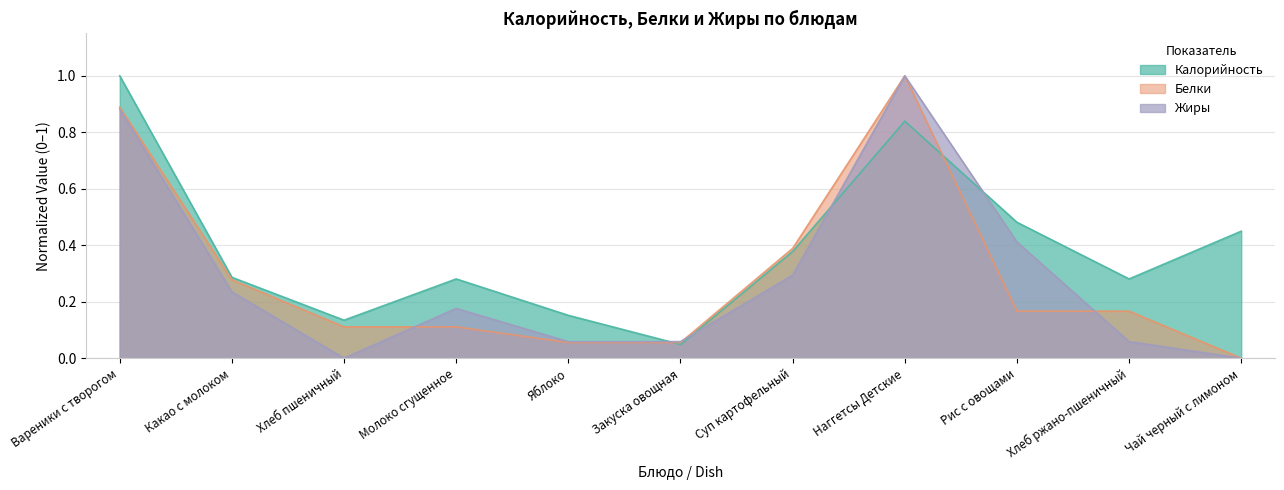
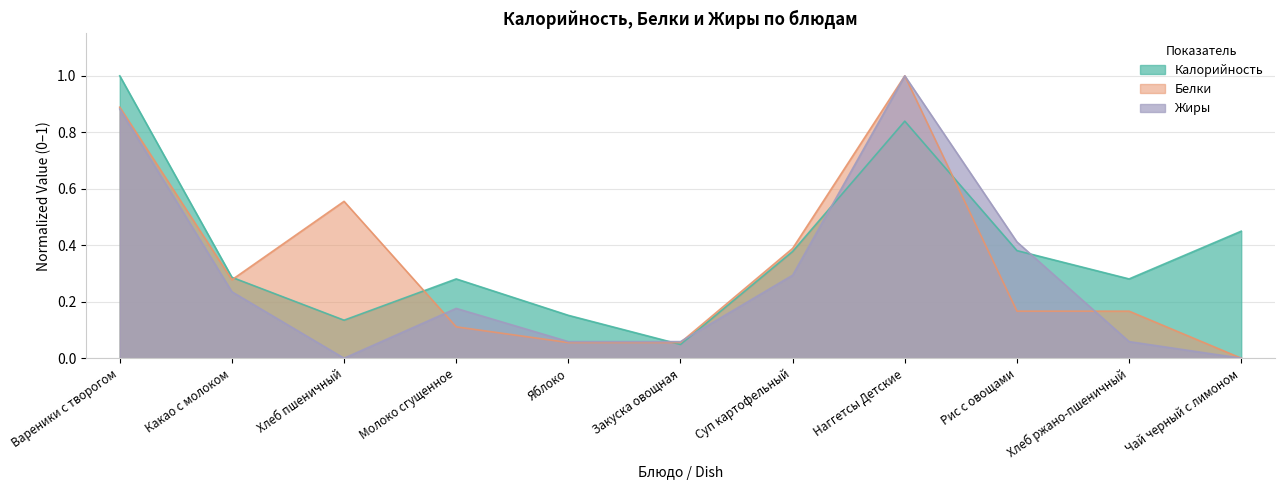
Белки, Хлеб пшеничный: 0.11 -> 0.56
Калорийность, Рис с овощами: 0.48 -> 0.38
